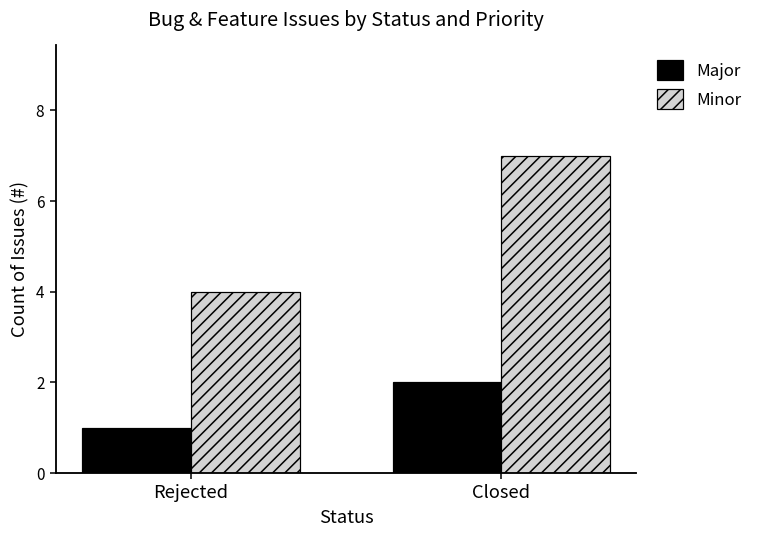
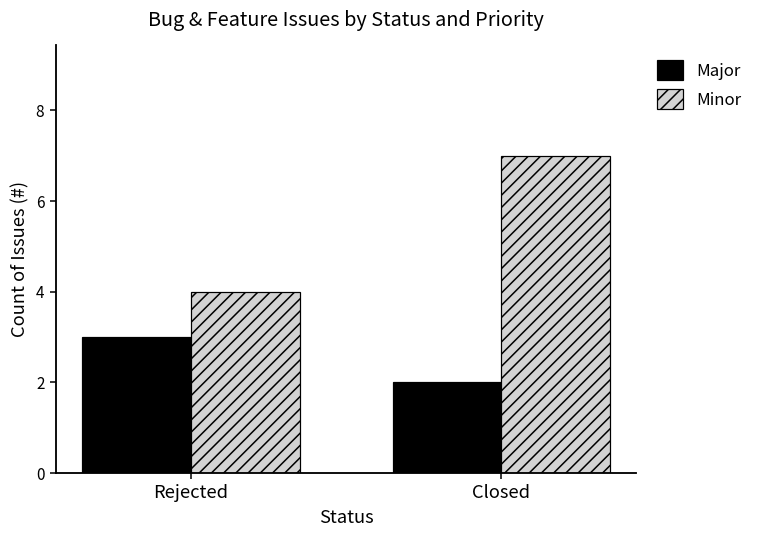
Major, Rejected: 1 -> 3
